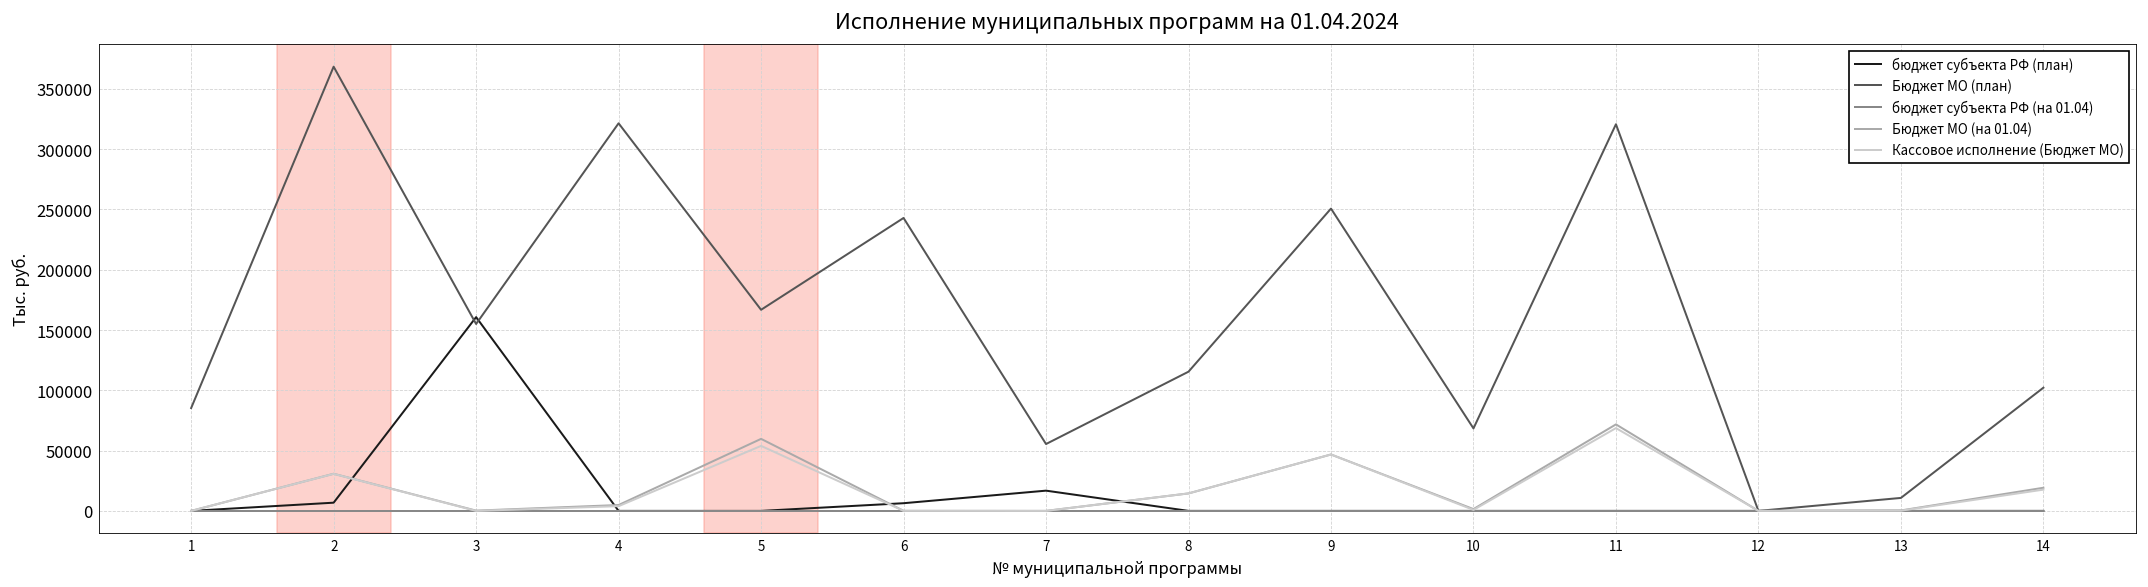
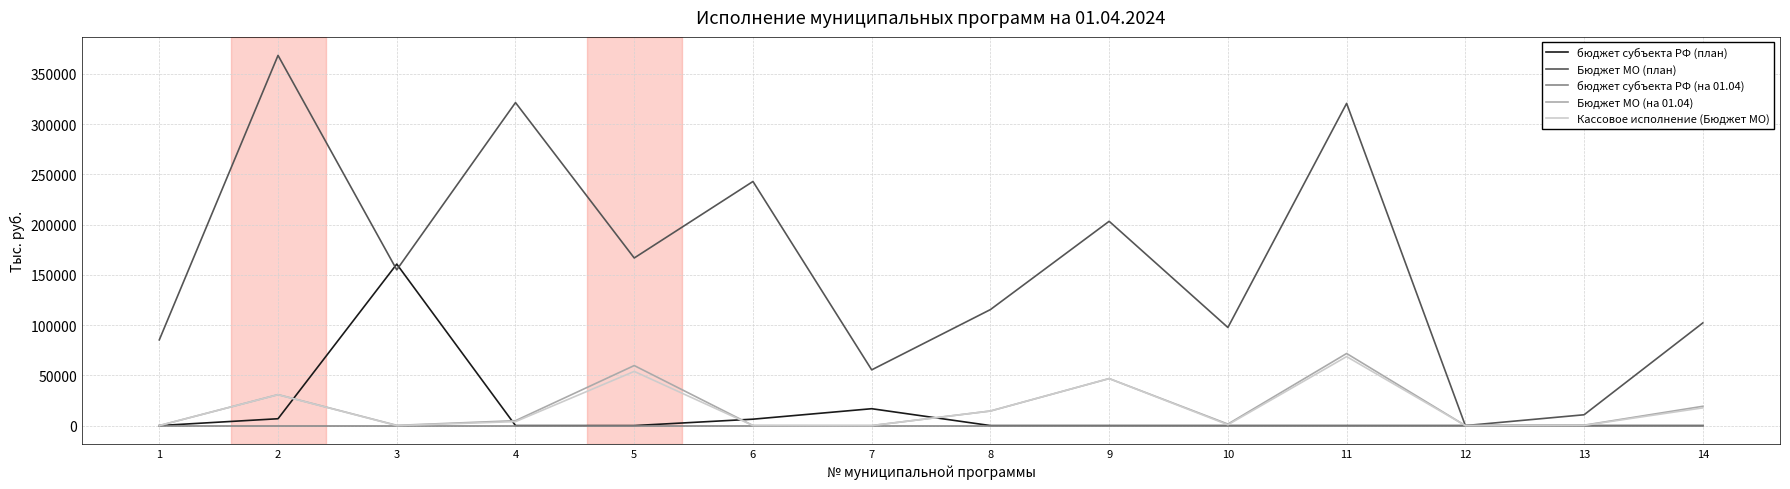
Бюджет МО (план), 9: 251000 -> 203000
Бюджет МО (план), 10: 68000 -> 98000
